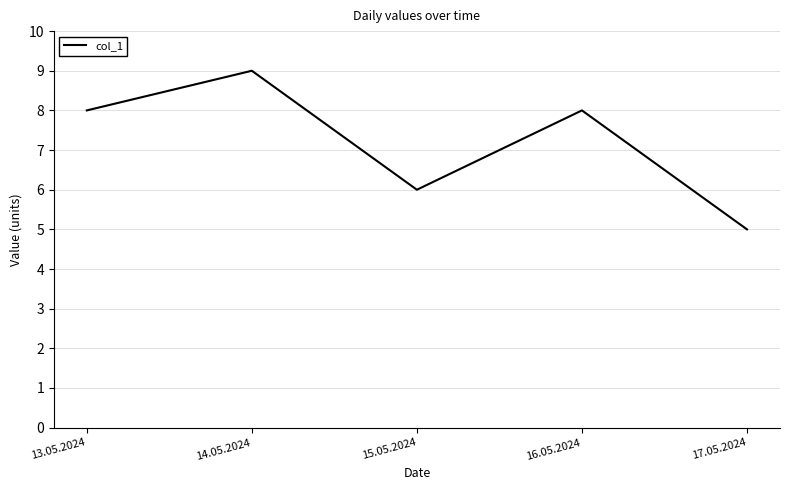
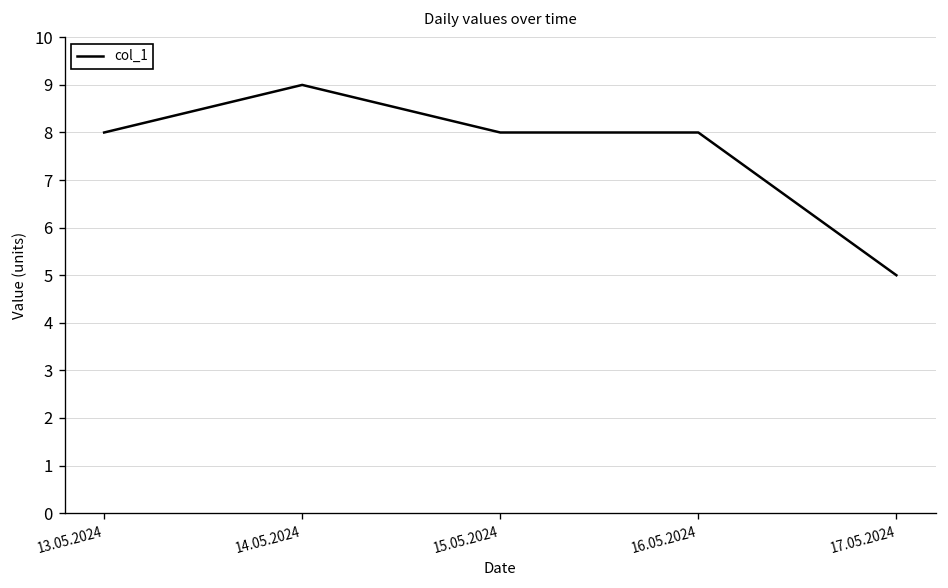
15.05.2024: 6 -> 8
